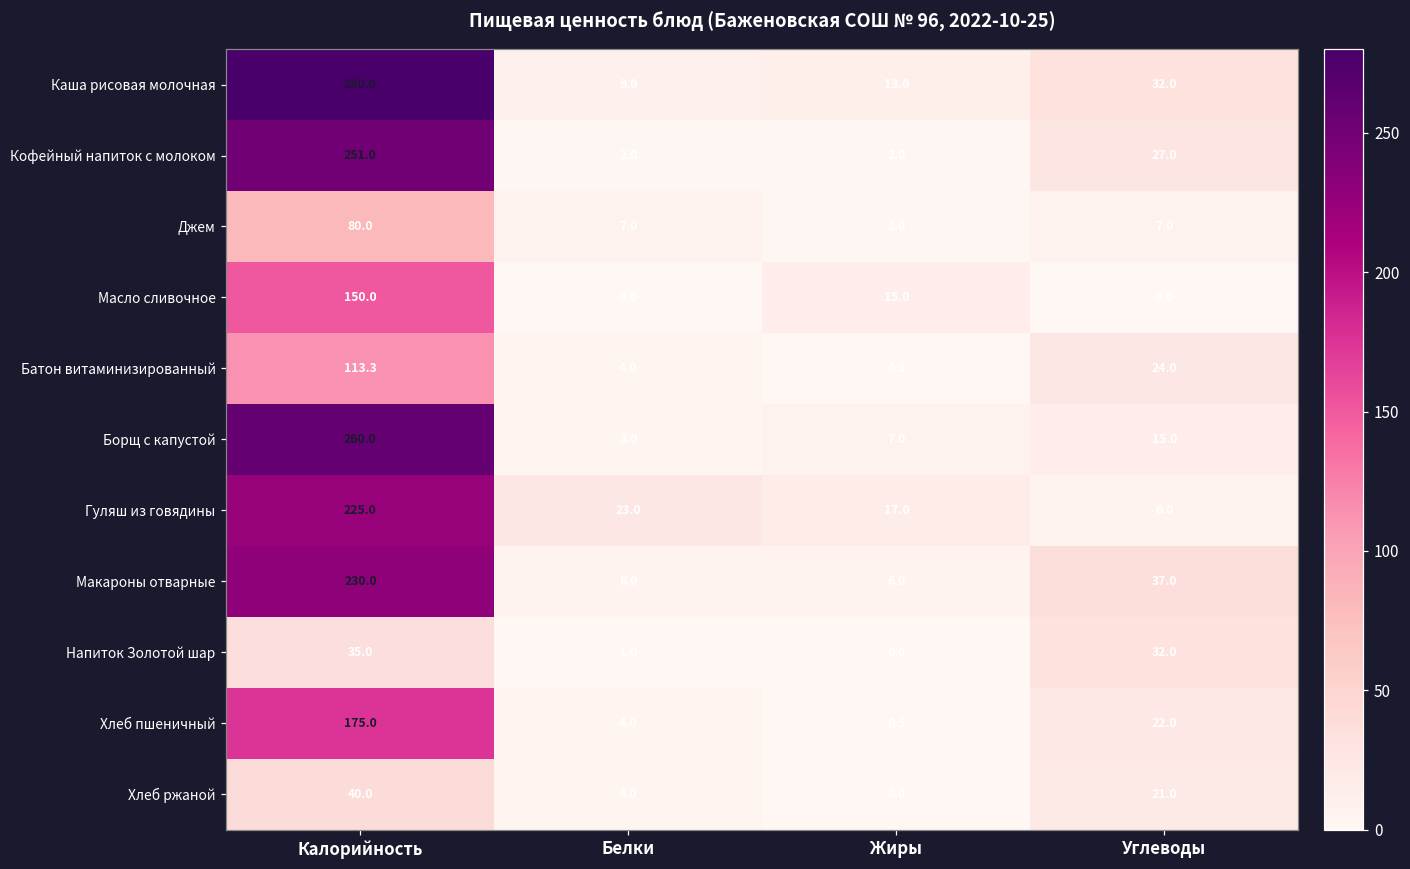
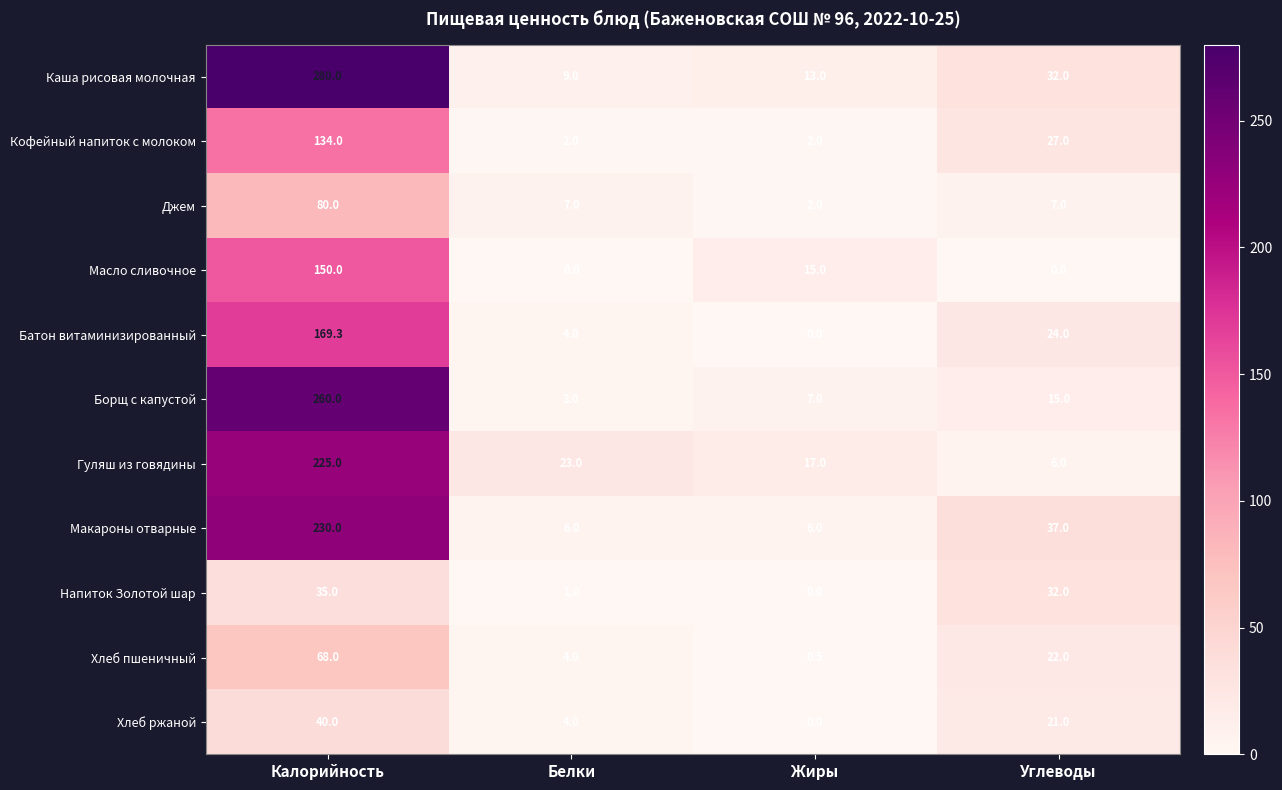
Кофейный напиток с молоком, Калорийность: 251.0 -> 134.0
Батон витаминизированный, Калорийность: 113.3 -> 169.3
Хлеб пшеничный, Калорийность: 175.0 -> 68.0
